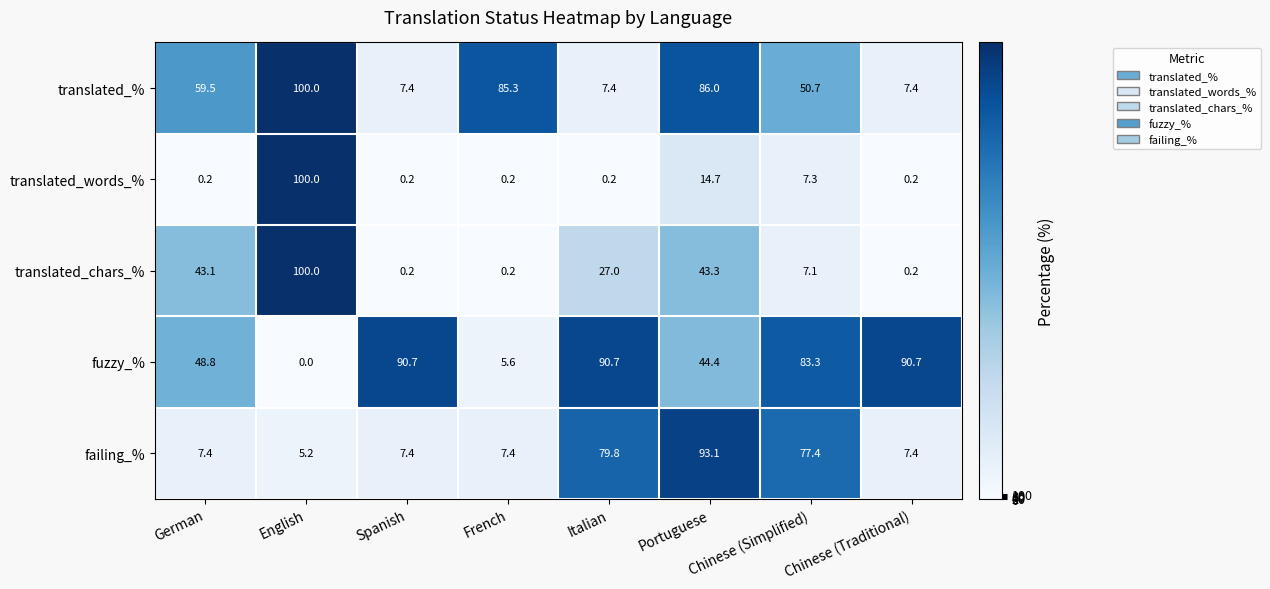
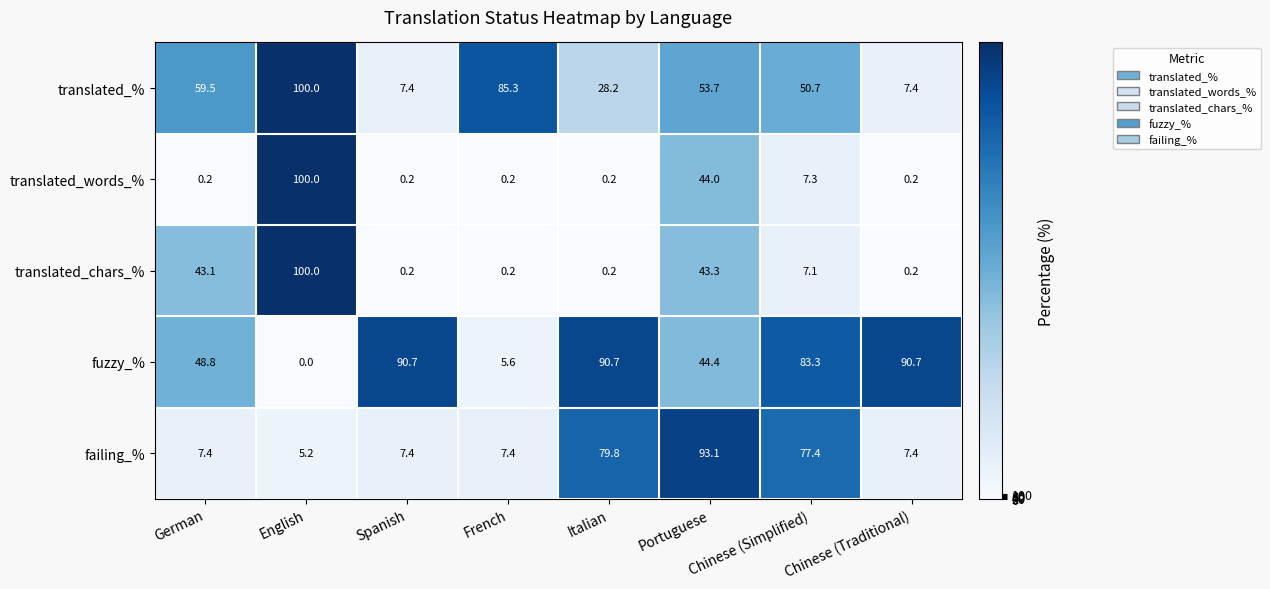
translated_%, Italian: 7.4 -> 28.2
translated_%, Portuguese: 86.0 -> 53.7
translated_words_%, Portuguese: 14.7 -> 44.0
translated_chars_%, Italian: 27.0 -> 0.2
